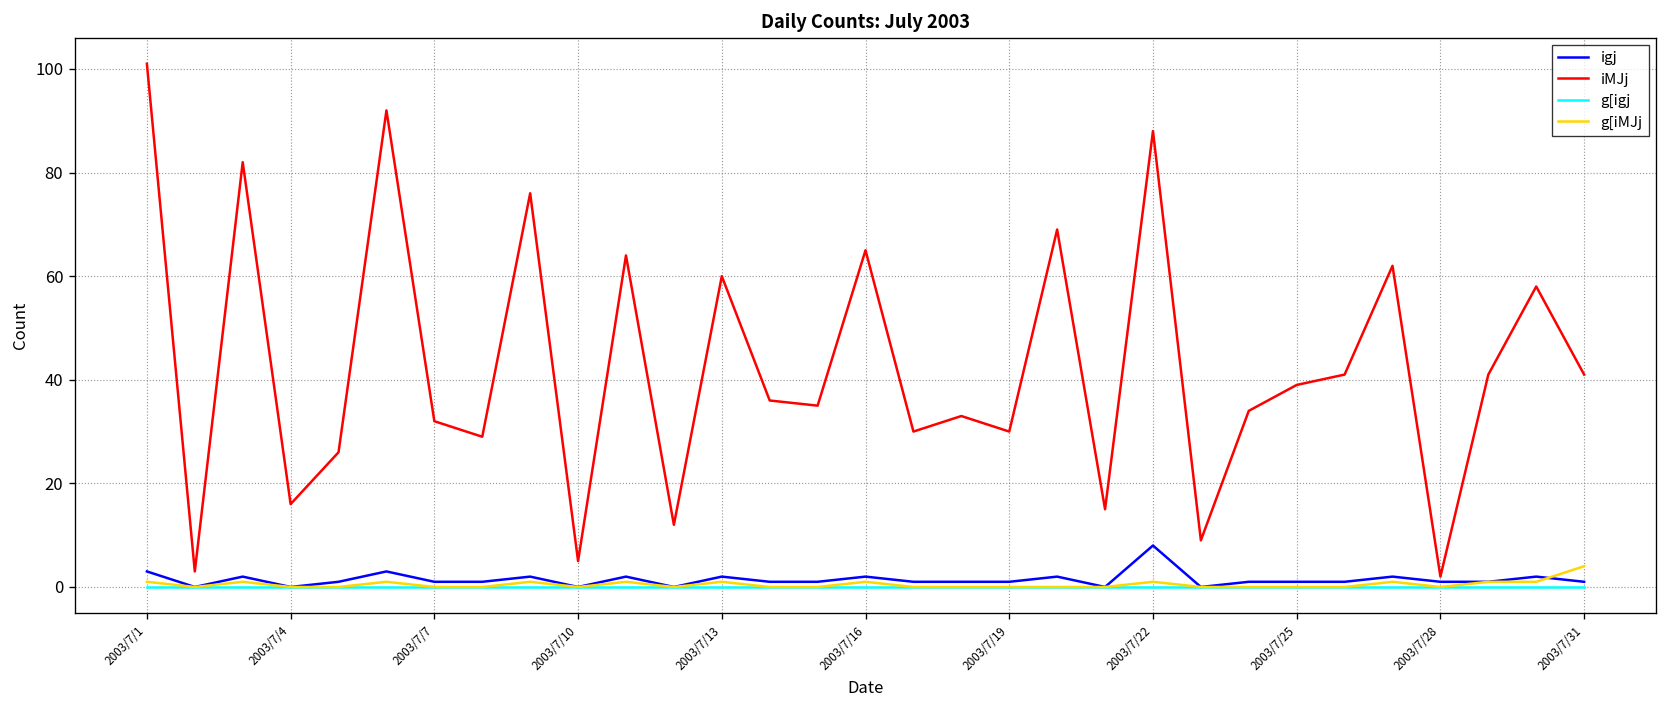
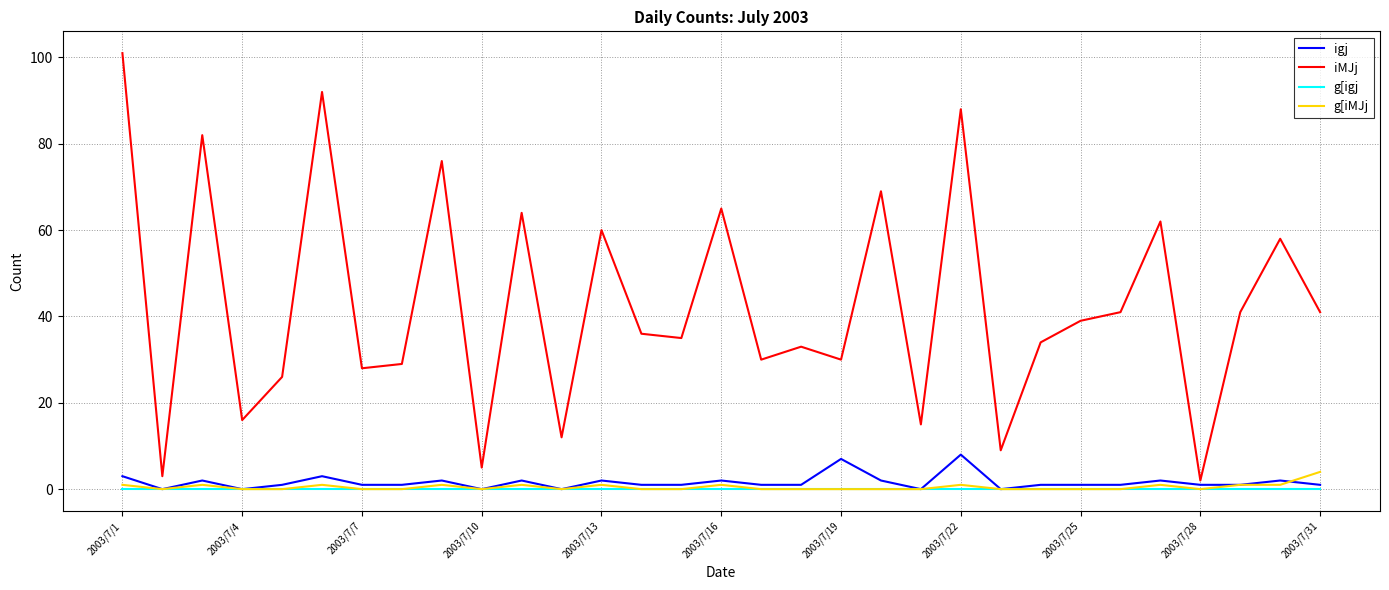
iMJj, 2003/7/7: 32 -> 28
igj, 2003/7/19: 1 -> 7
